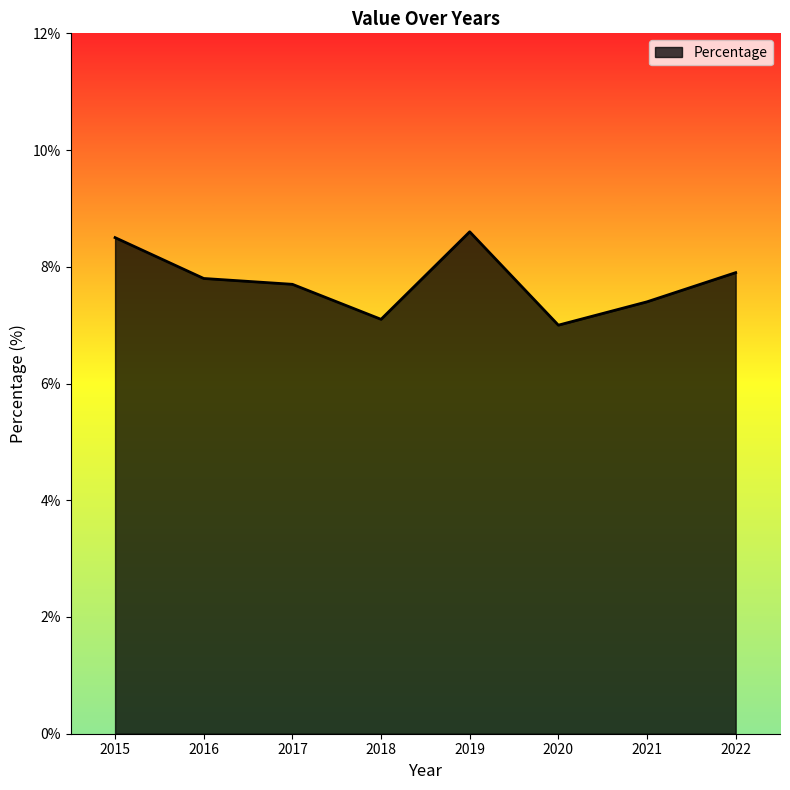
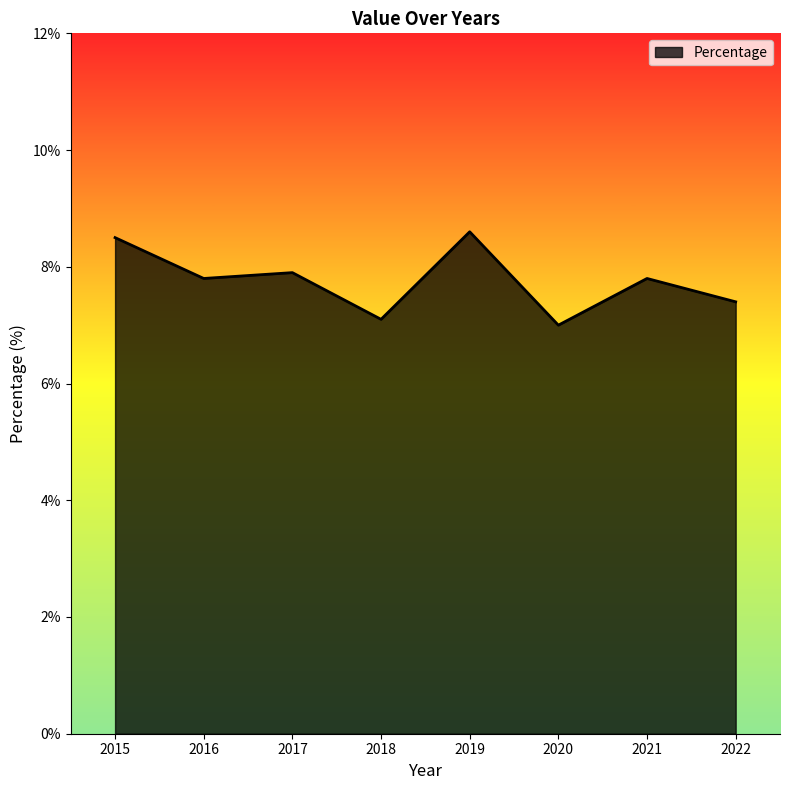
2017: 7.7% -> 7.9%
2021: 7.4% -> 7.8%
2022: 7.9% -> 7.4%
